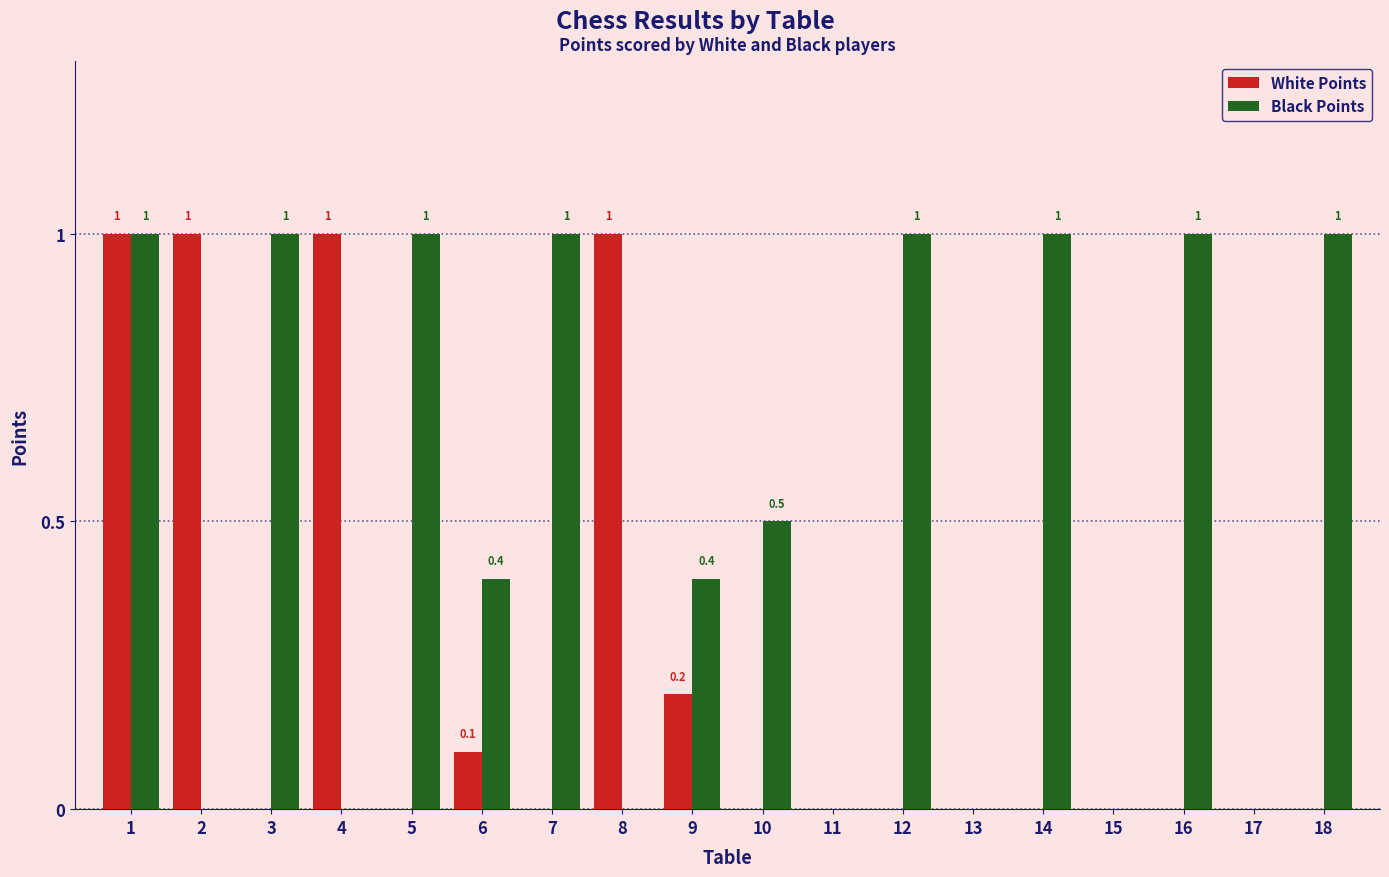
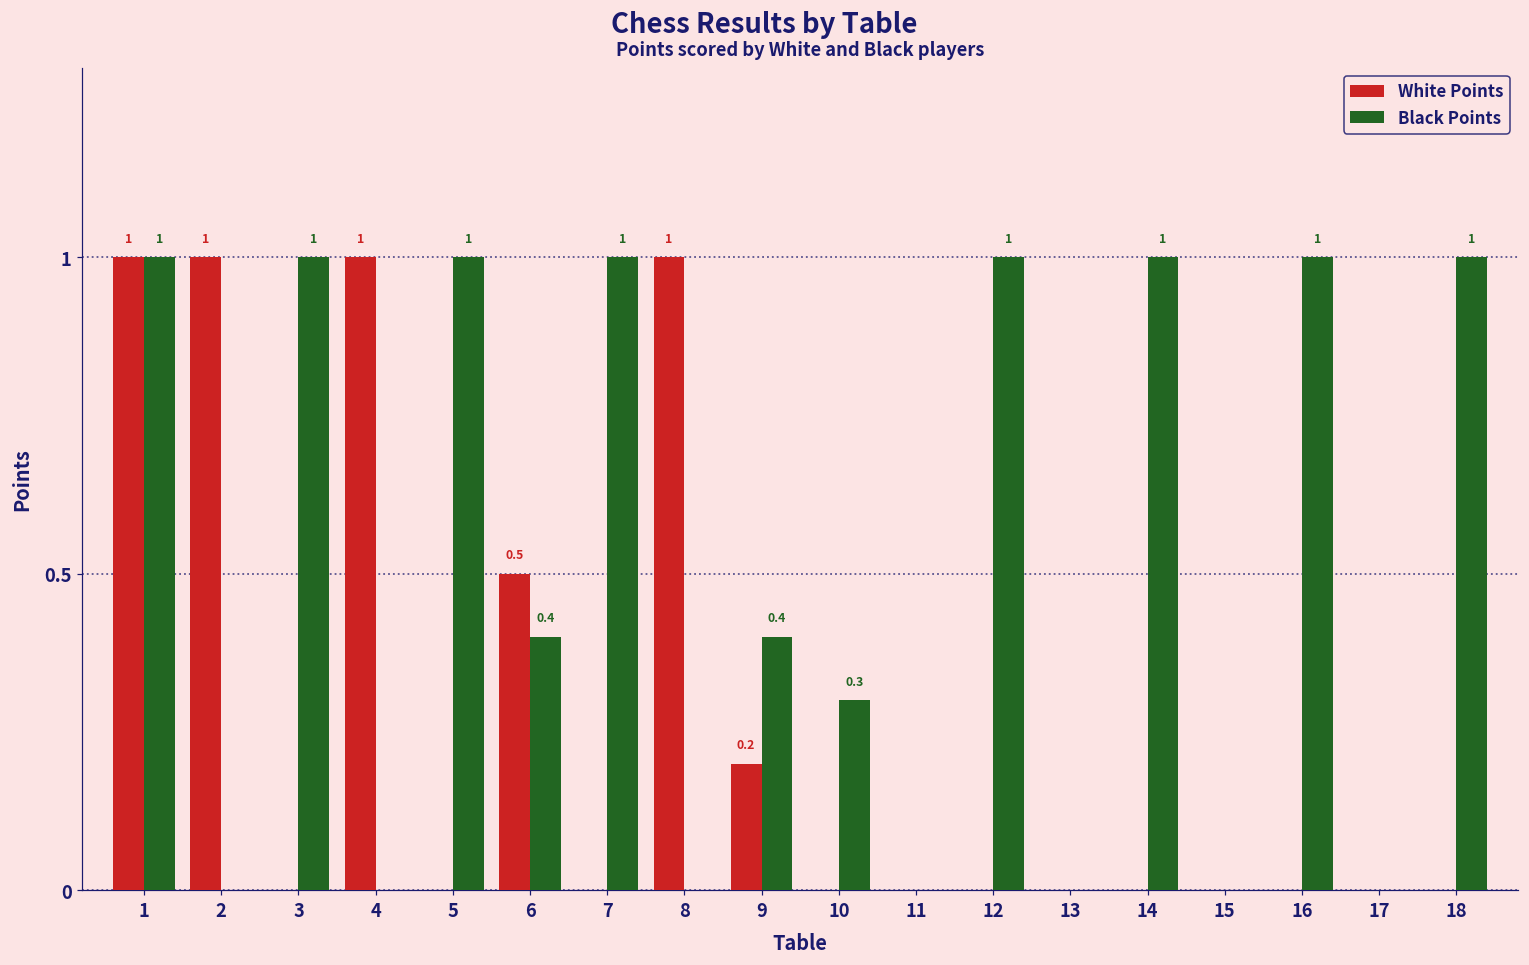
White Points, 6: 0.1 -> 0.5
Black Points, 10: 0.5 -> 0.3
